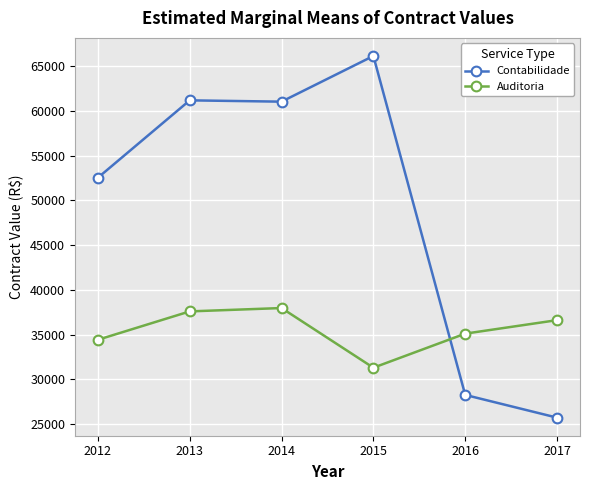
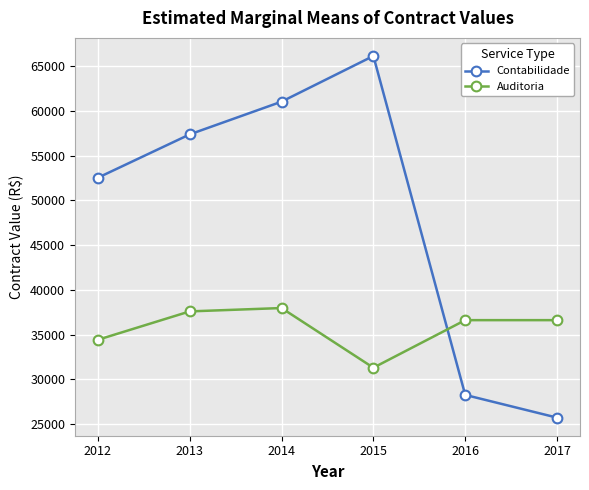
Contabilidade, 2013: 61000 -> 57000
Auditoria, 2016: 35000 -> 37000
